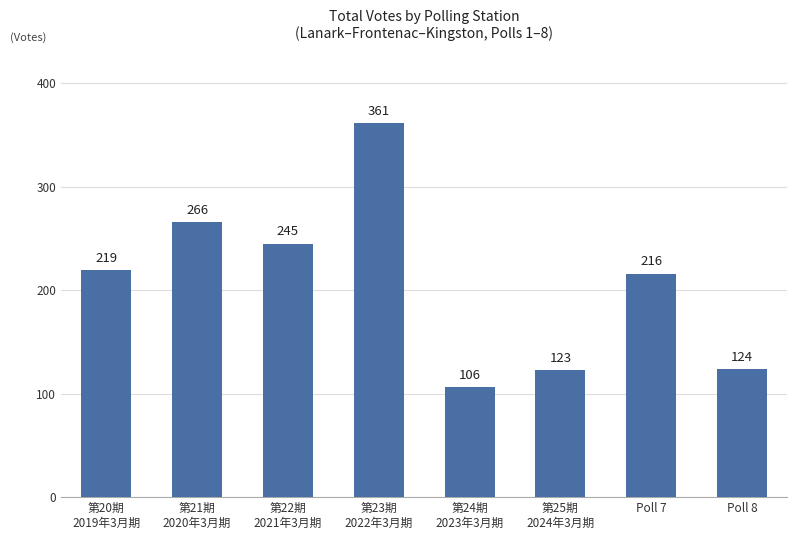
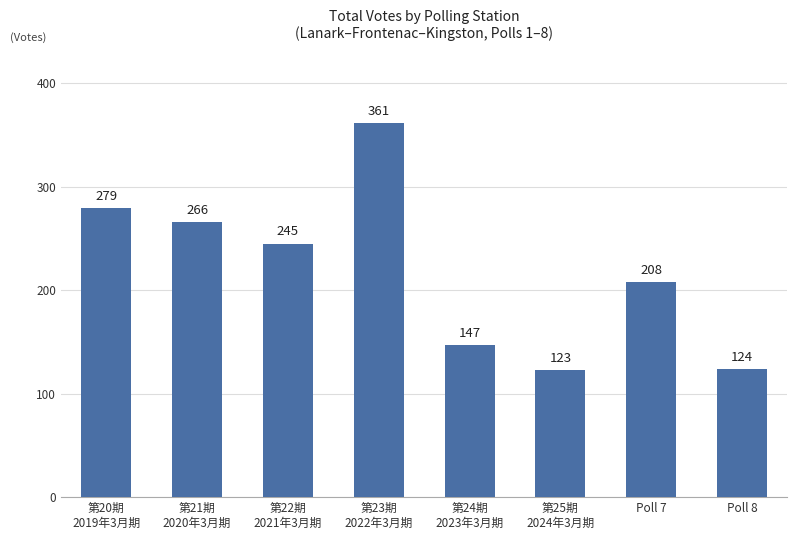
第20期 2019年3月期: 219 -> 279
第24期 2023年3月期: 106 -> 147
Poll 7: 216 -> 208
